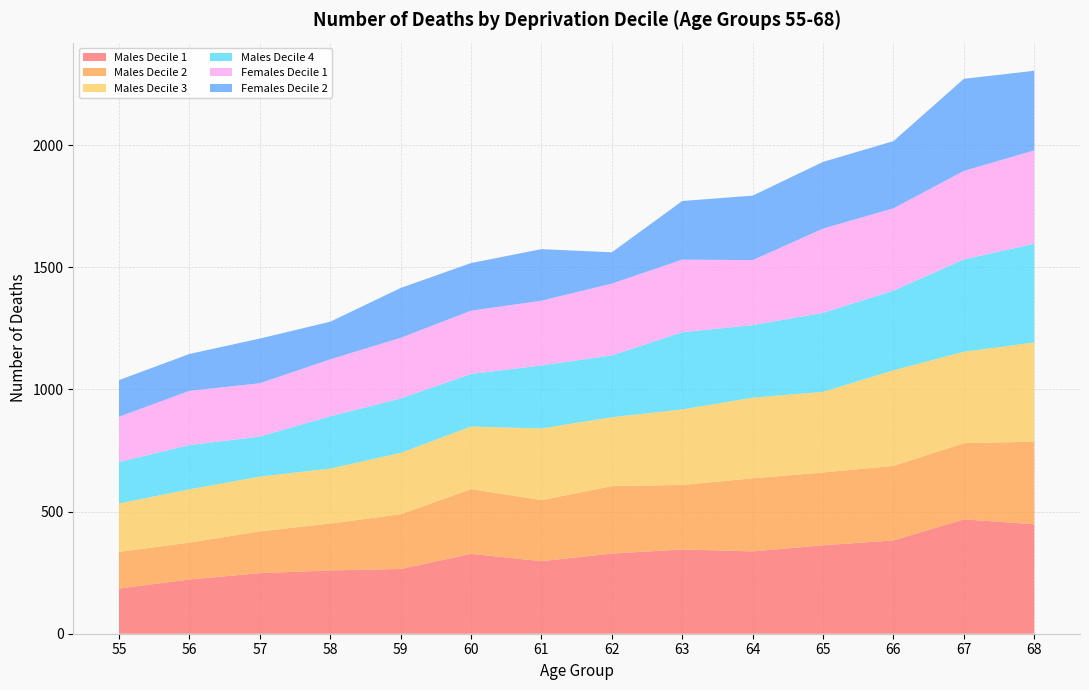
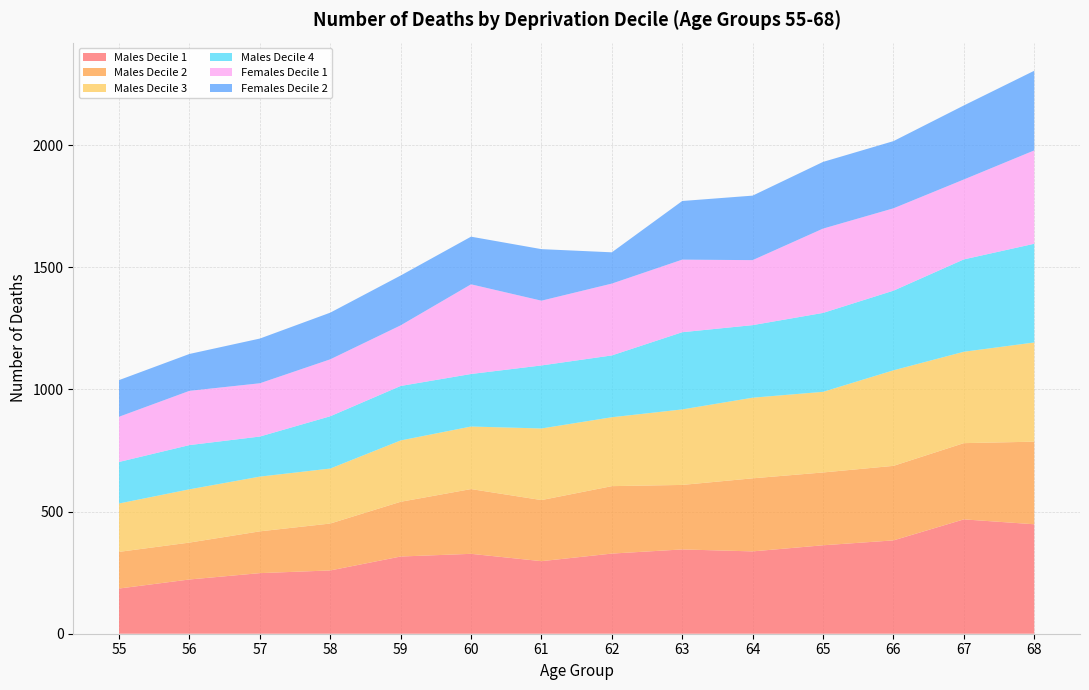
Females Decile 2, 58: 150 -> 190
Males Decile 1, 59: 270 -> 320
Females Decile 1, 60: 260 -> 370
Females Decile 1, 67: 360 -> 330
Females Decile 2, 67: 380 -> 300
